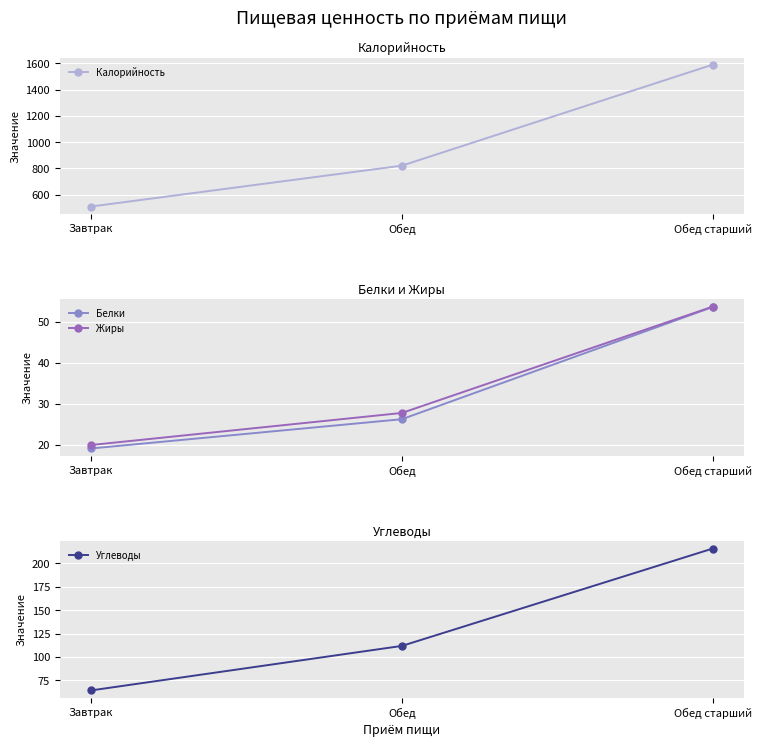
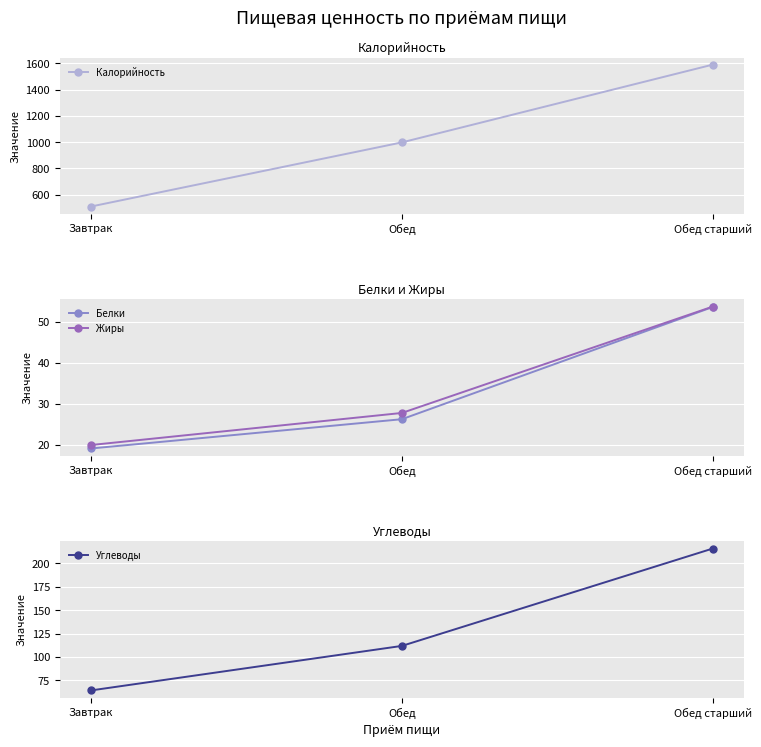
Калорийность, Обед: 820 -> 1000
